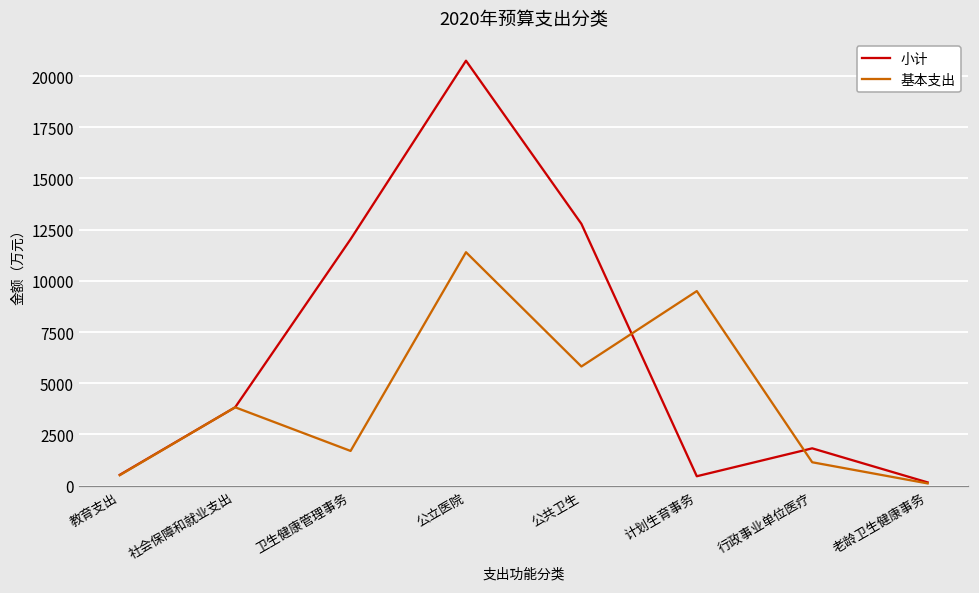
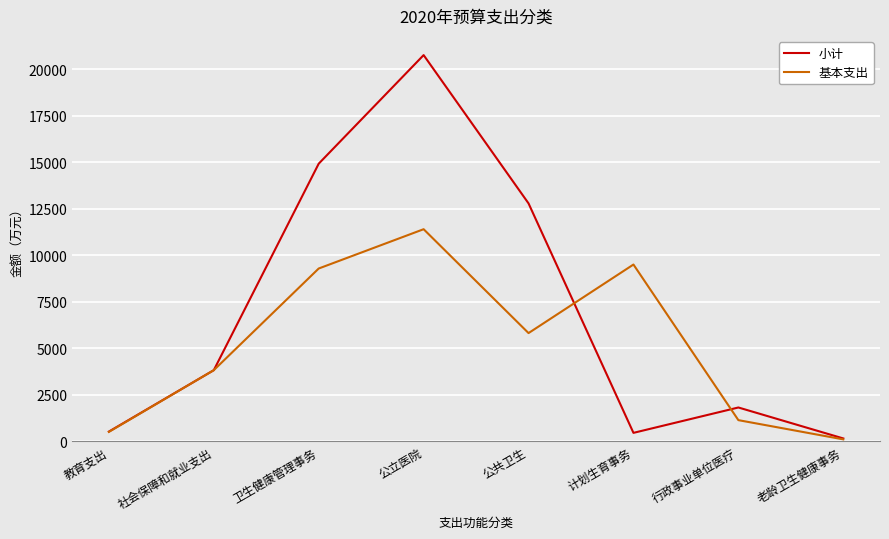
小计, 卫生健康管理事务: 12000 -> 14900
基本支出, 卫生健康管理事务: 1700 -> 9300
